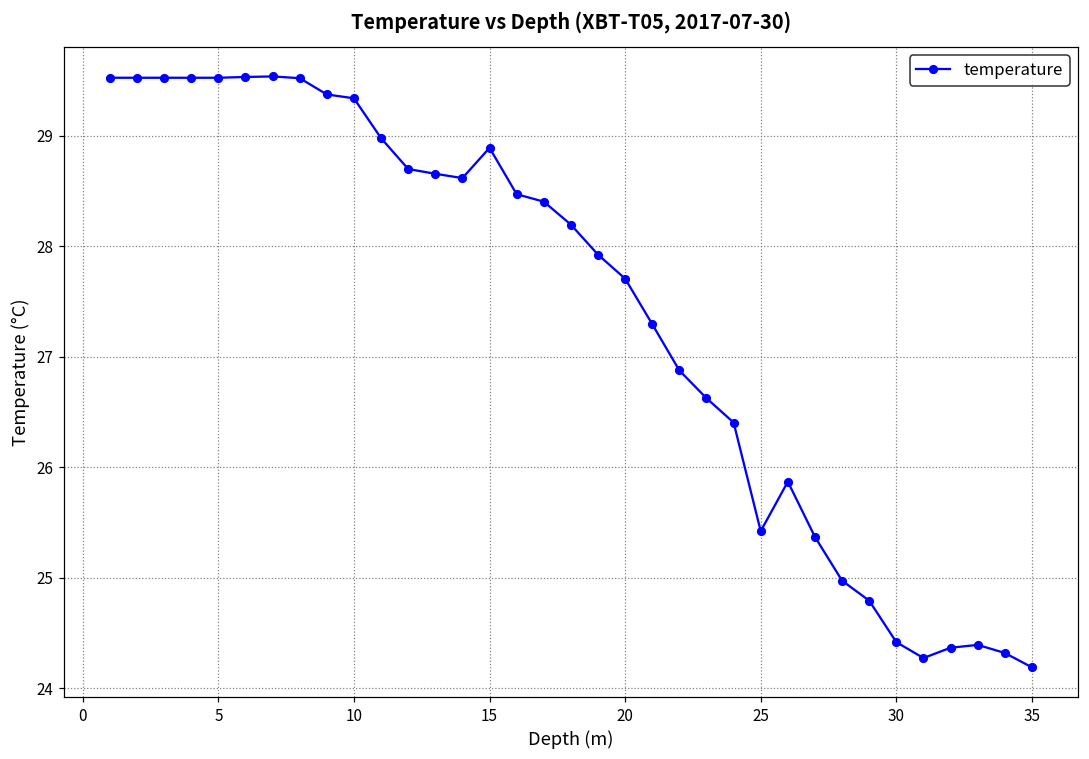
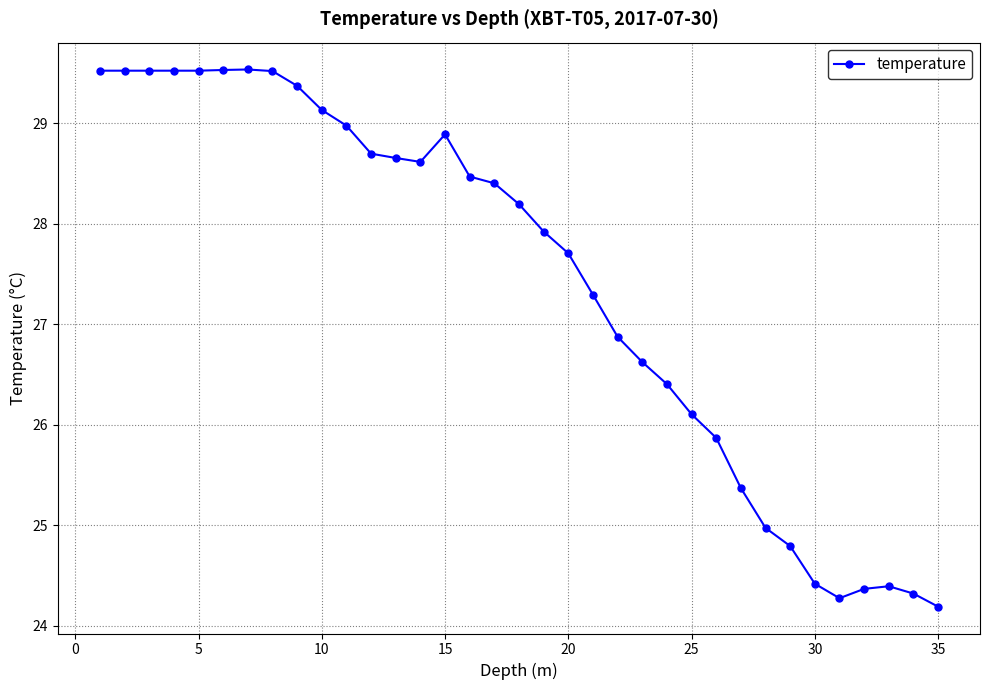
10: 29.34 -> 29.13
25: 25.42 -> 26.10
